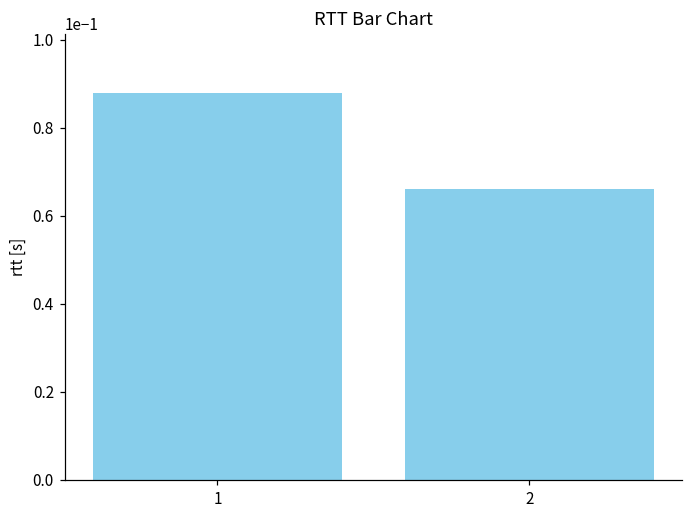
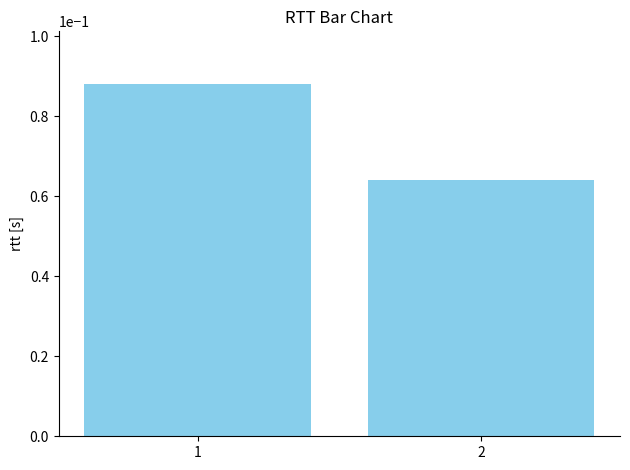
2: 0.066 -> 0.064
